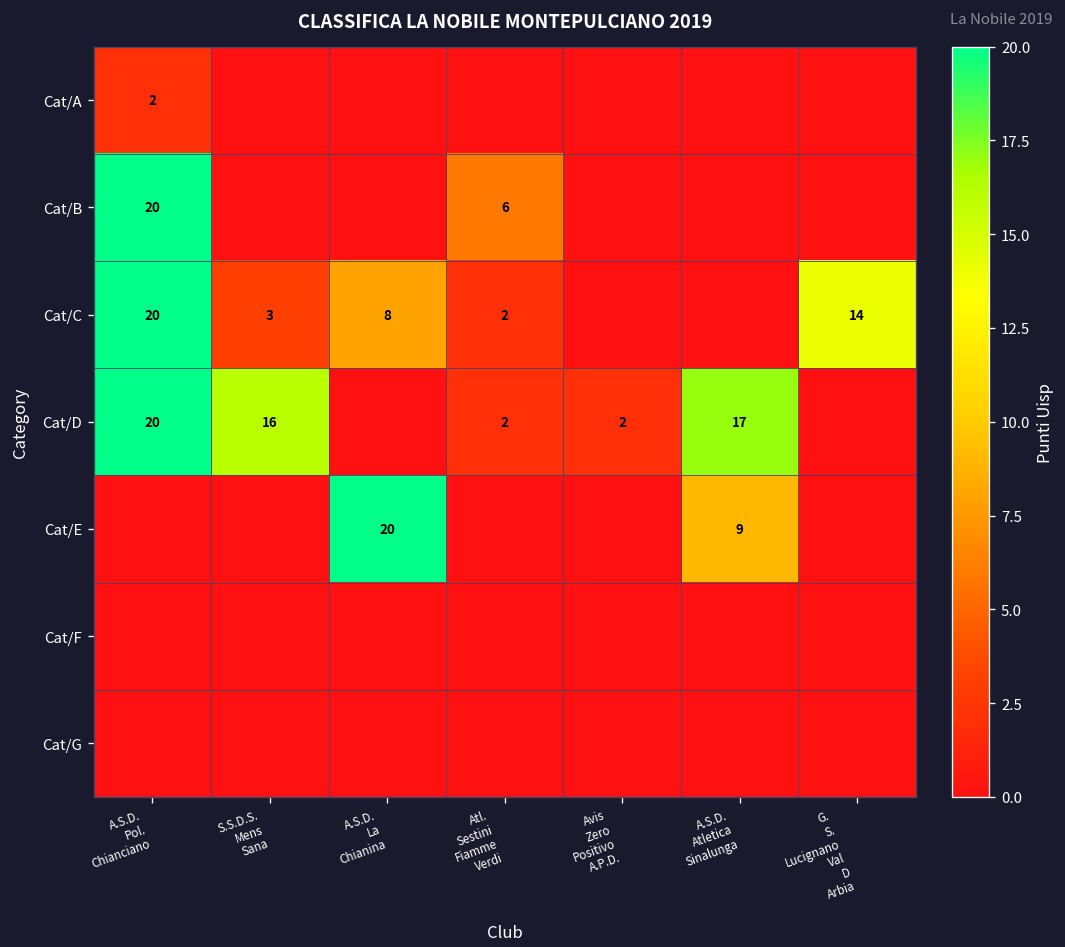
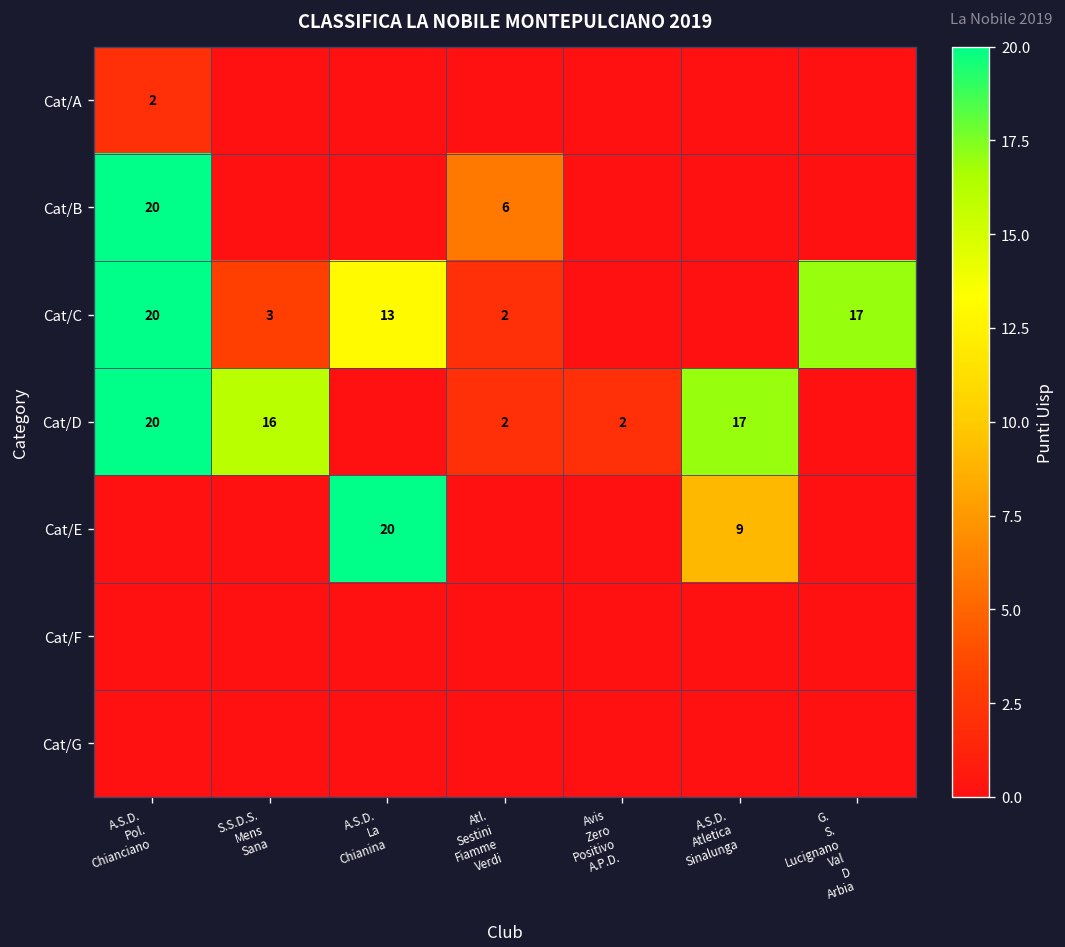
Cat/C, A.S.D. La Chianina: 8 -> 13
Cat/C, G. S. Lucignano Val D Arbia: 14 -> 17
